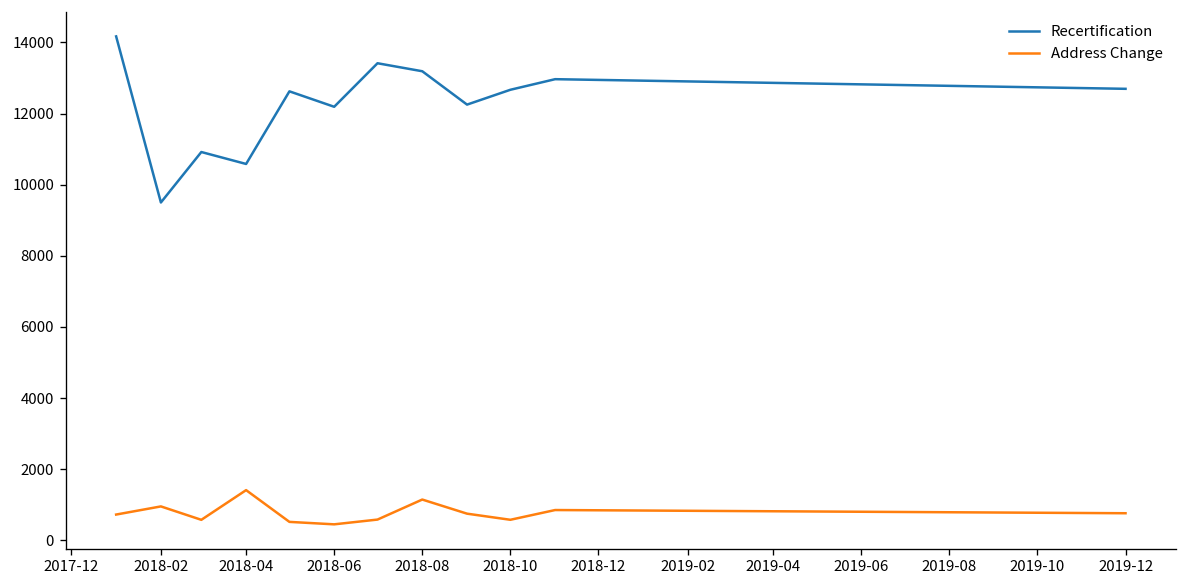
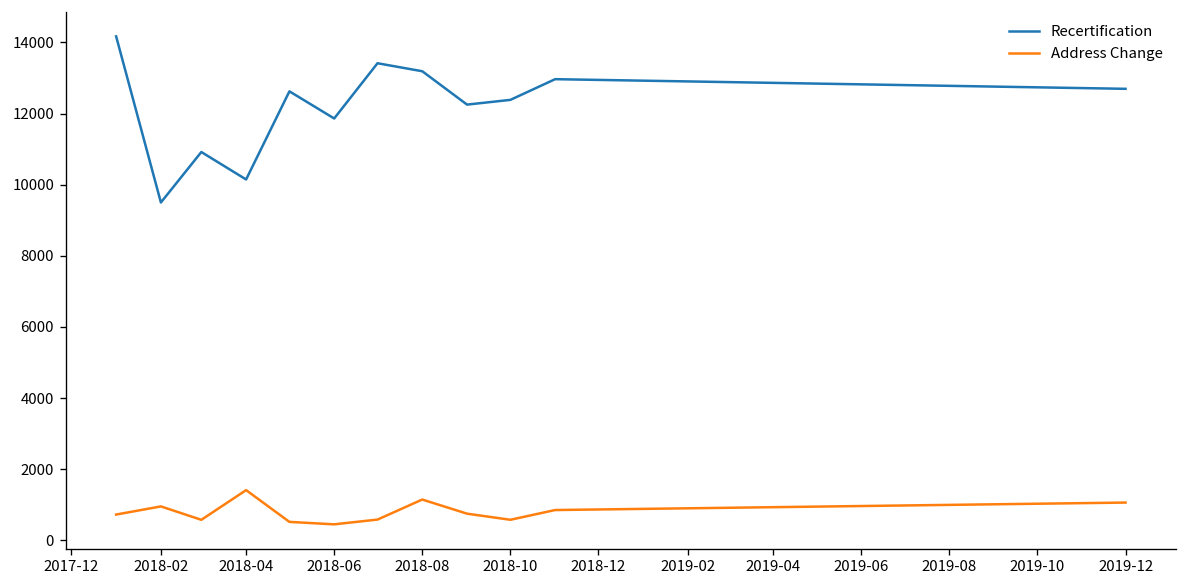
Recertification, 2018-04: 10600 -> 10100
Recertification, 2018-06: 12200 -> 11900
Recertification, 2018-10: 12700 -> 12400
Address Change, 2019-12: 800 -> 1100
